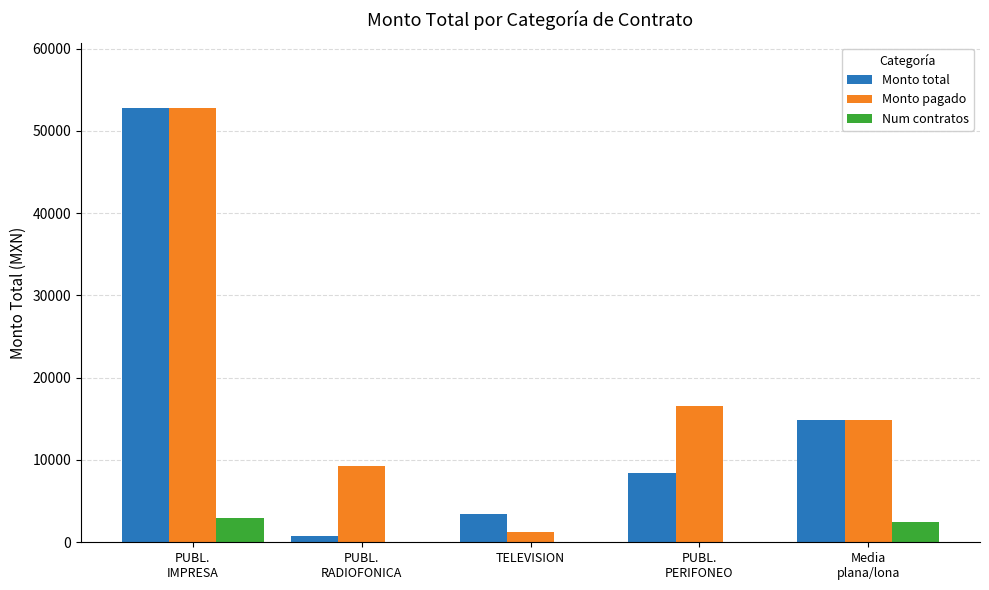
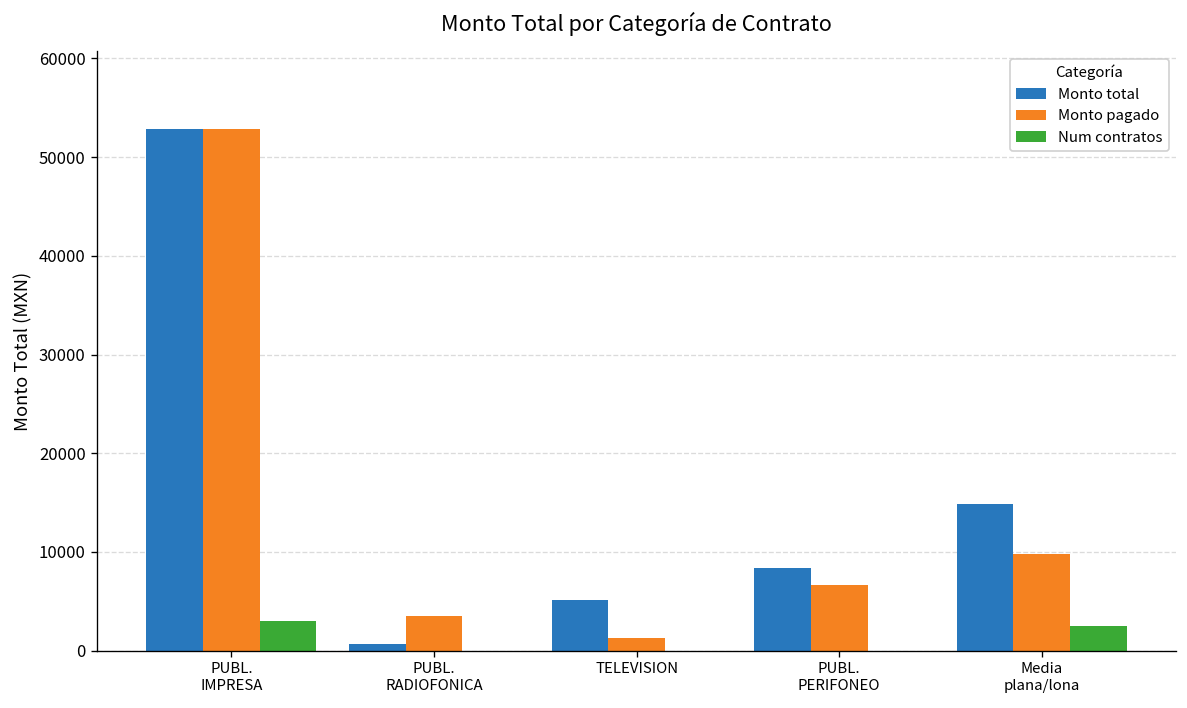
Monto pagado, PUBL. RADIOFONICA: 9000 -> 4000
Monto total, TELEVISION: 3000 -> 5000
Monto pagado, PUBL. PERIFONEO: 17000 -> 7000
Monto pagado, Media plana/lona: 15000 -> 10000
